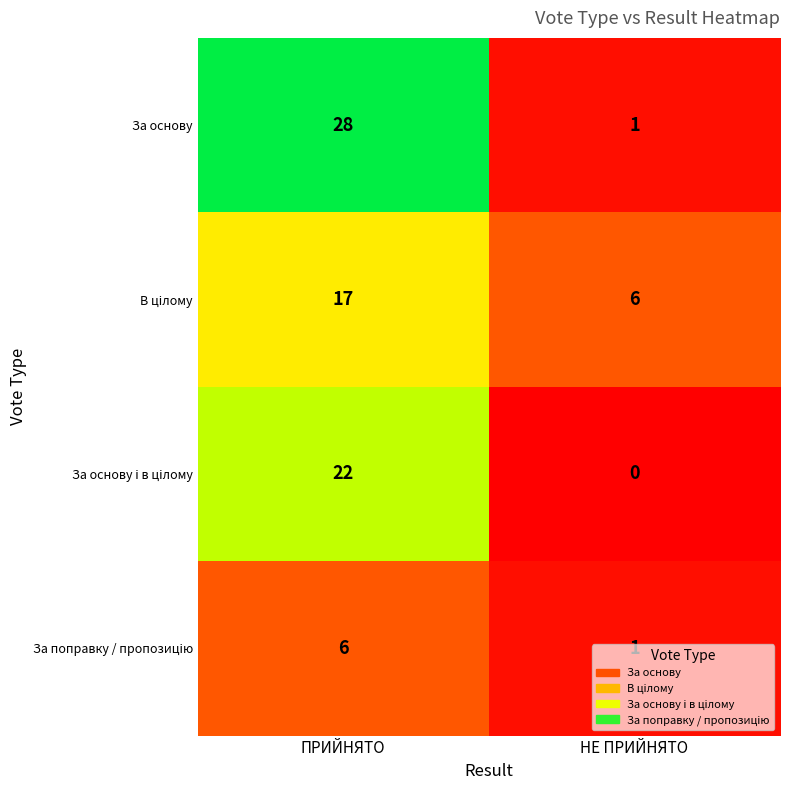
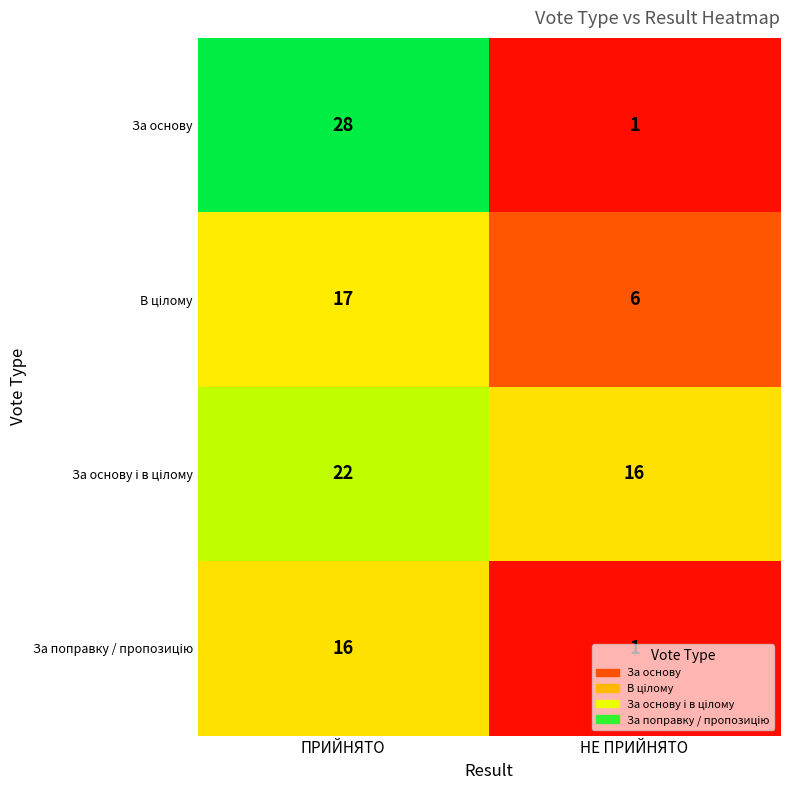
За основу і в цілому, НЕ ПРИЙНЯТО: 0 -> 16
За поправку / пропозицію, ПРИЙНЯТО: 6 -> 16
